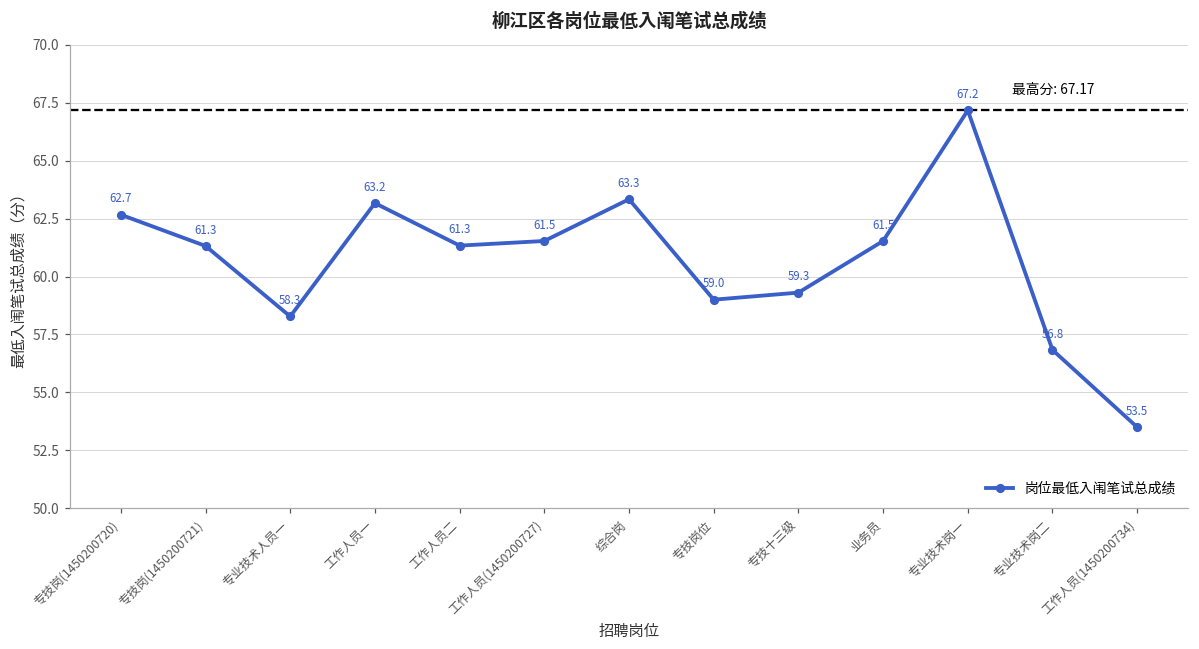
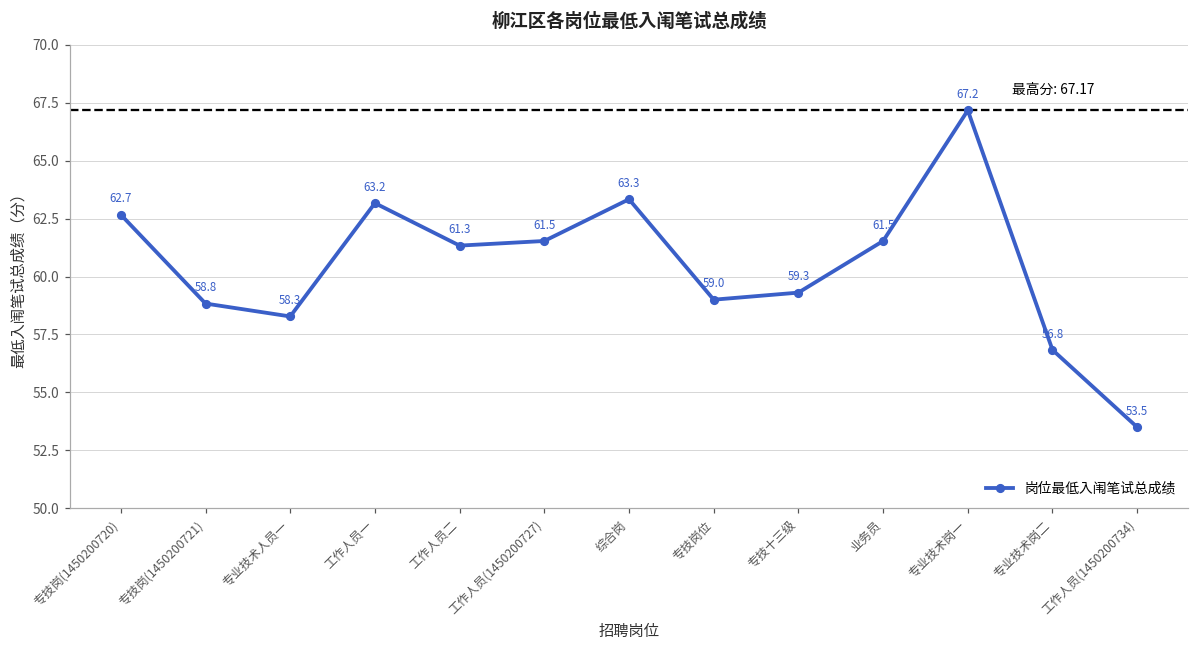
专技岗(1450200721): 61.3 -> 58.8
